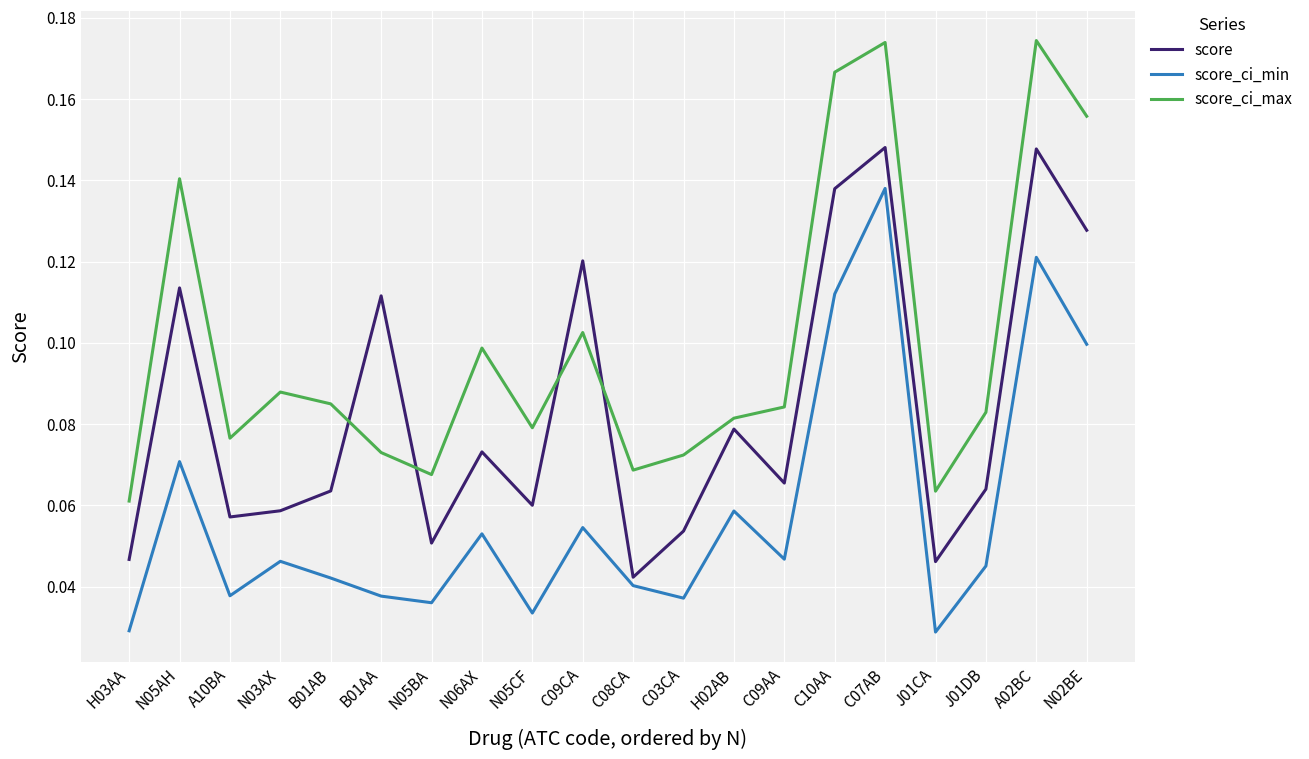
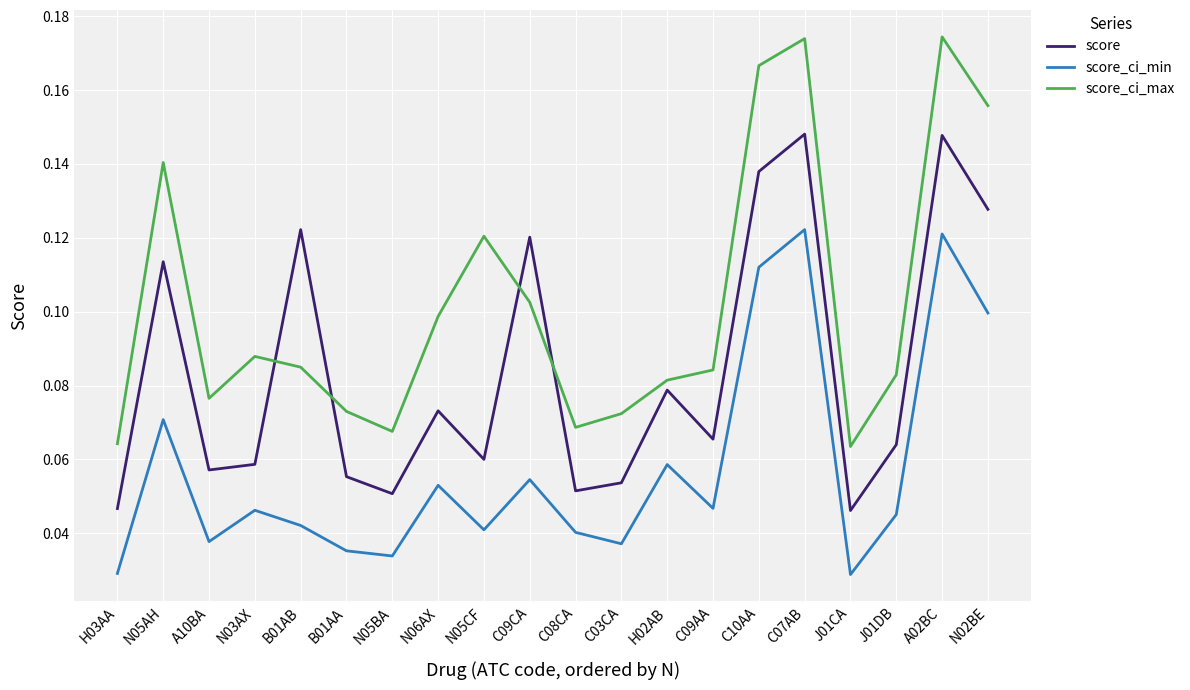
score_ci_max, H03AA: 0.061 -> 0.064
score, B01AB: 0.064 -> 0.122
score, B01AA: 0.112 -> 0.055
score_ci_min, B01AA: 0.038 -> 0.035
score_ci_min, N05BA: 0.036 -> 0.034
score_ci_min, N05CF: 0.033 -> 0.041
score_ci_max, N05CF: 0.079 -> 0.120
score, C08CA: 0.042 -> 0.051
score_ci_min, C07AB: 0.138 -> 0.122
